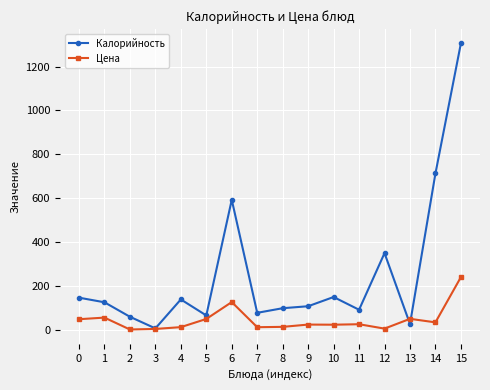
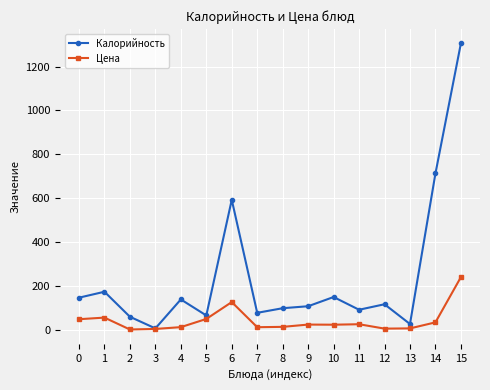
Калорийность, 1: 130 -> 170
Калорийность, 12: 350 -> 120
Цена, 13: 50 -> 10
